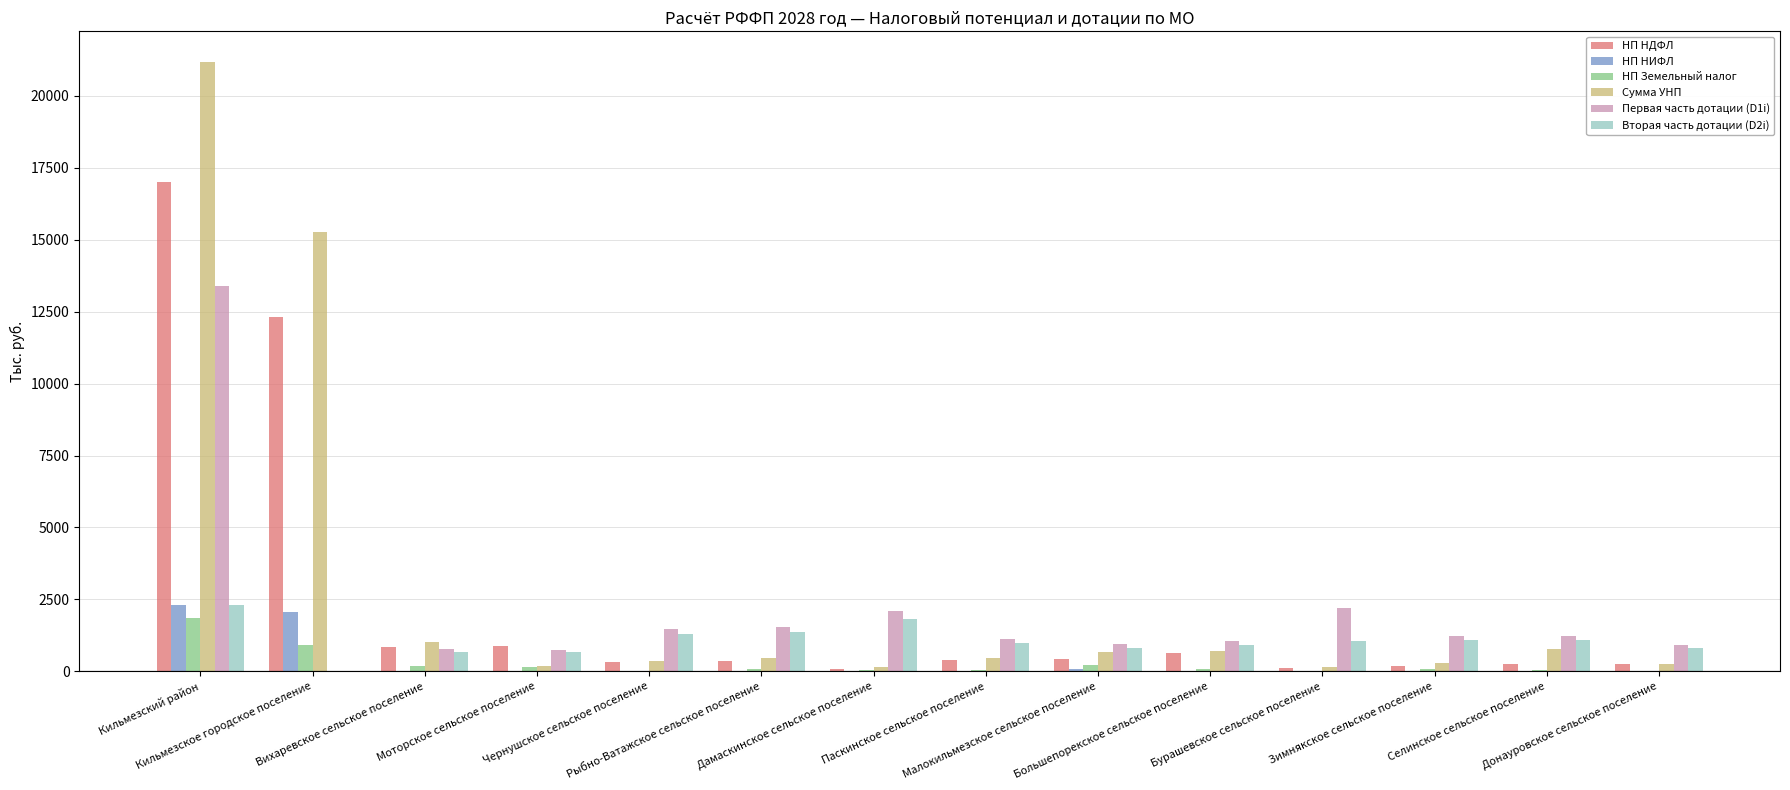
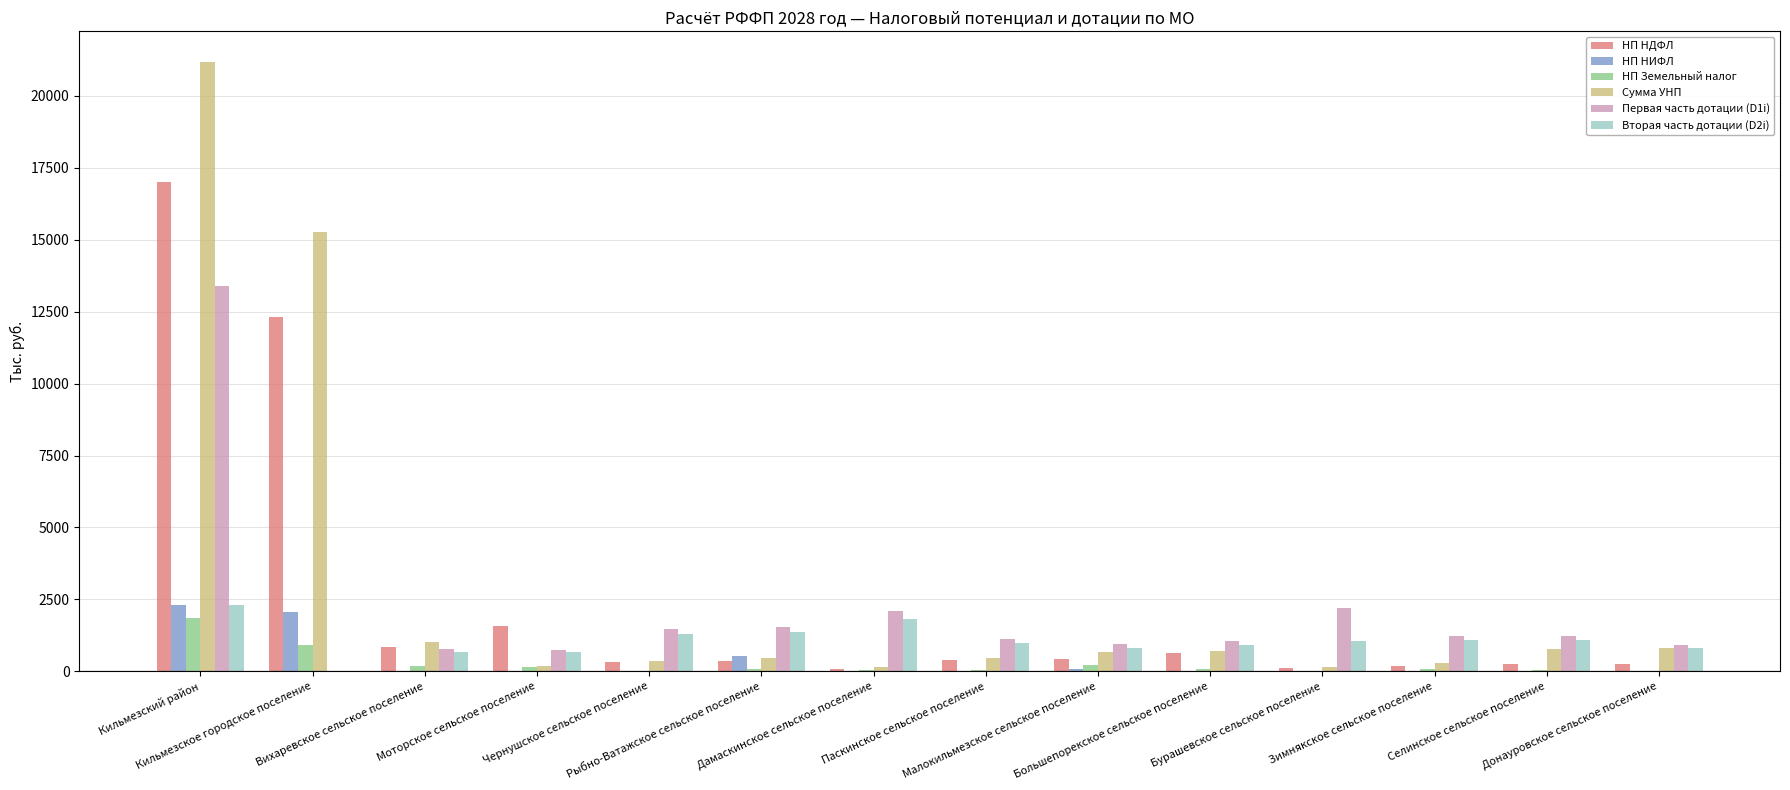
НП НДФЛ, Моторское сельское поселение: 900 -> 1600
НП НИФЛ, Рыбно-Ватажское сельское поселение: 0 -> 500
Сумма УНП, Донауровское сельское поселение: 200 -> 800
